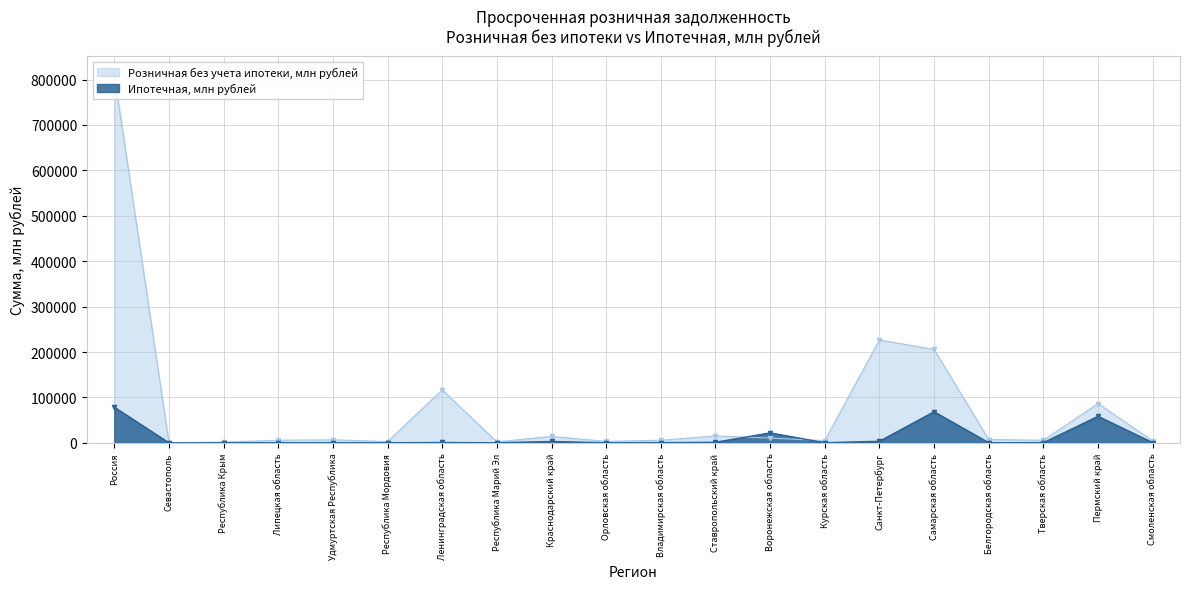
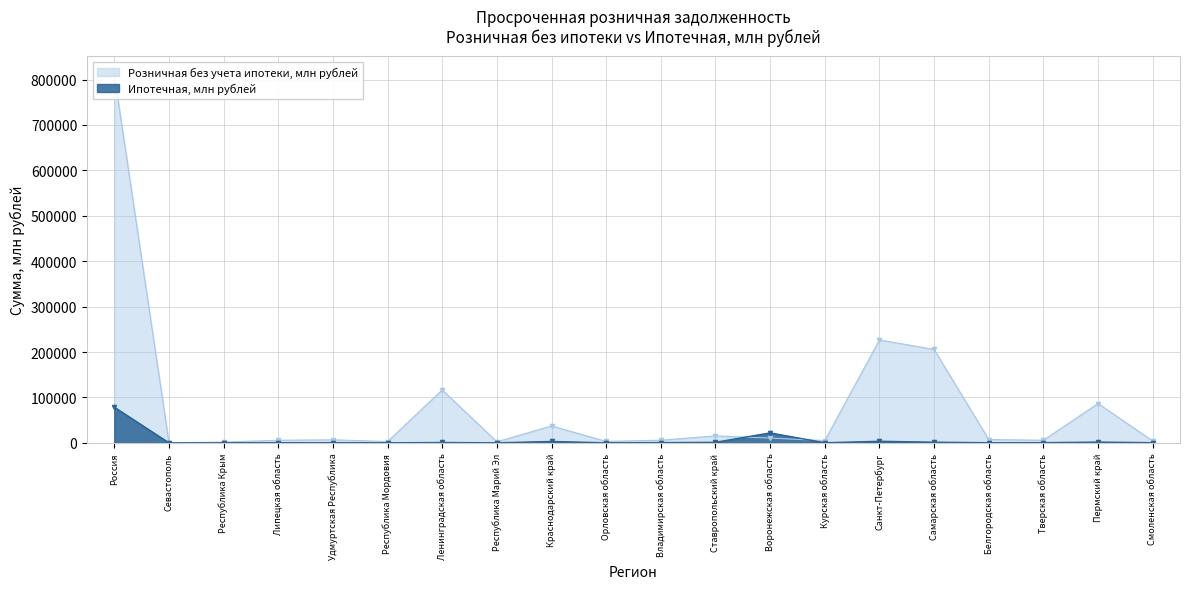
Розничная без учета ипотеки, млн рублей, Краснодарский край: 10000 -> 40000
Ипотечная, млн рублей, Самарская область: 70000 -> 0
Ипотечная, млн рублей, Пермский край: 60000 -> 0
